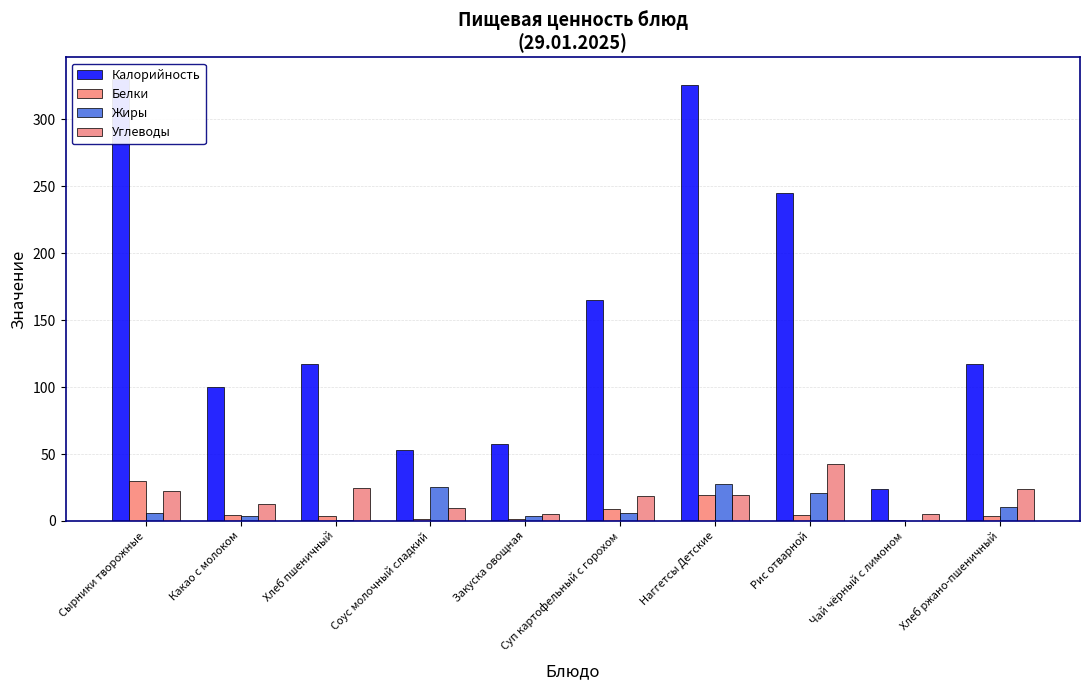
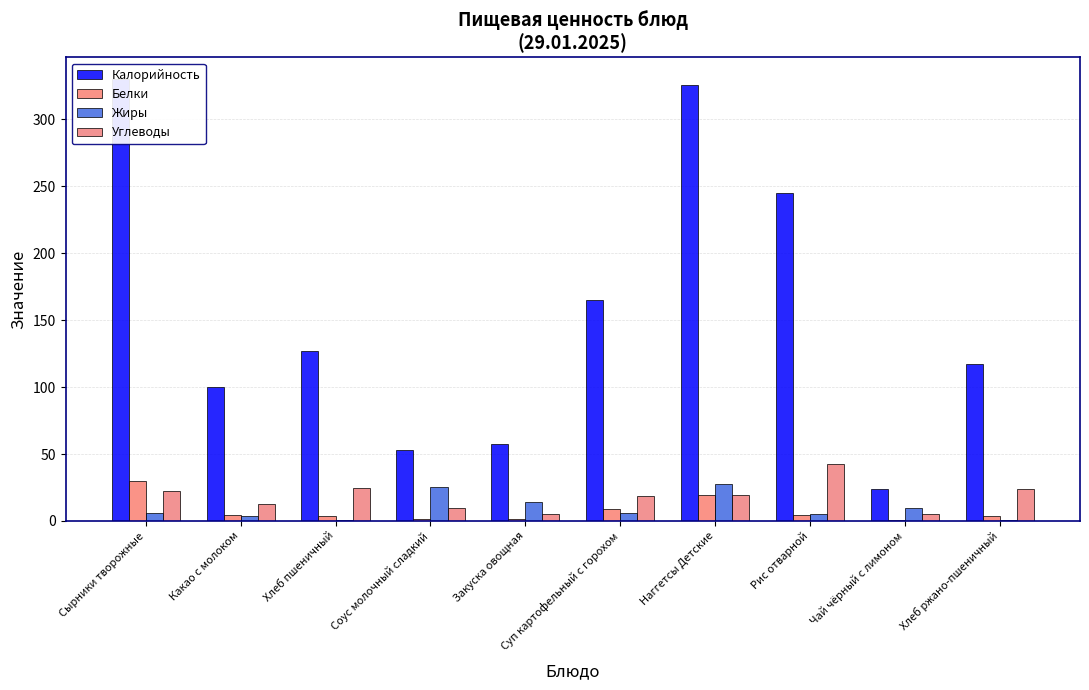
Калорийность, Хлеб пшеничный: 117 -> 127
Жиры, Закуска овощная: 3 -> 14
Жиры, Рис отварной: 21 -> 5
Жиры, Чай чёрный с лимоном: 0 -> 10
Жиры, Хлеб ржано-пшеничный: 10 -> 1
